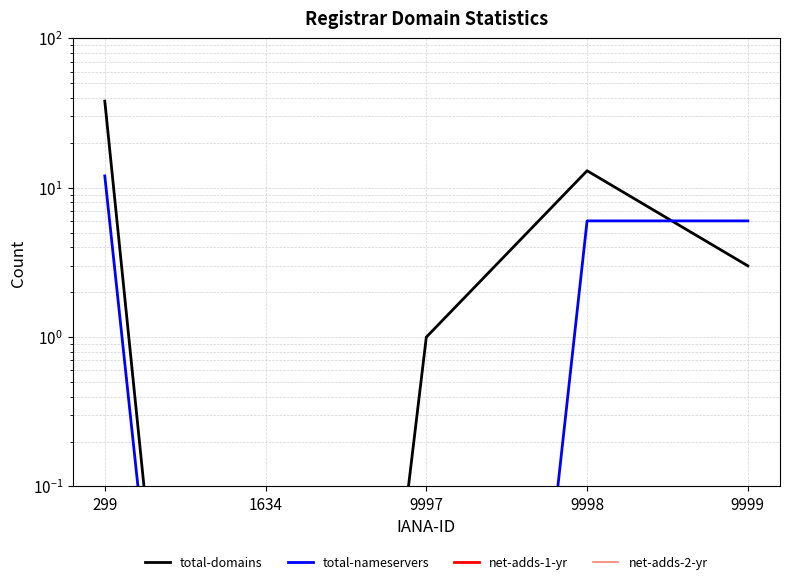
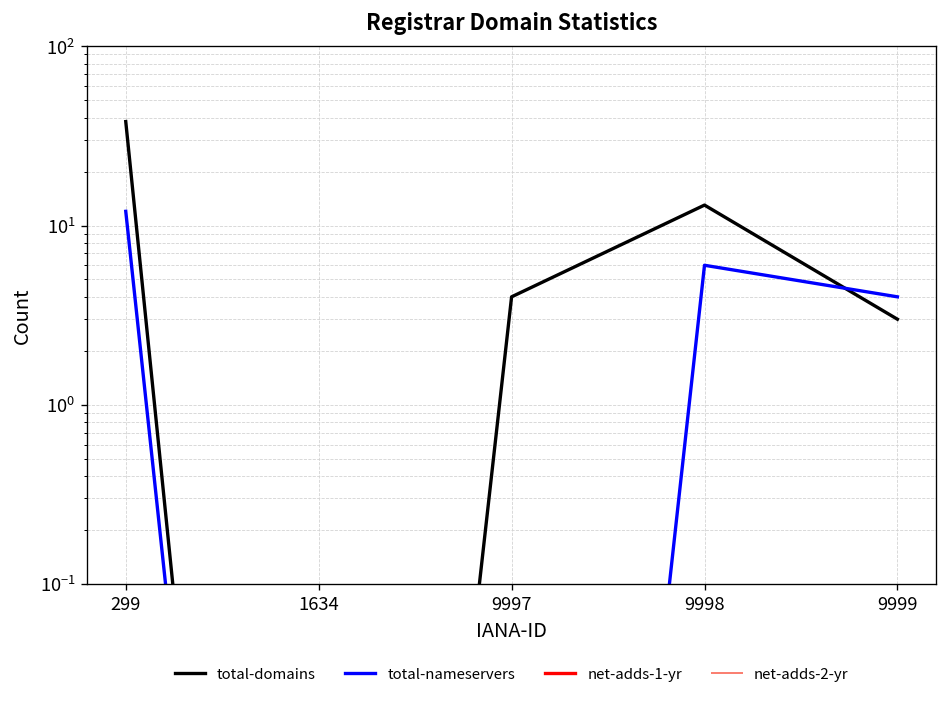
total-domains, 9997: 1.0 -> 4.0
total-nameservers, 9999: 6.0 -> 4.0
